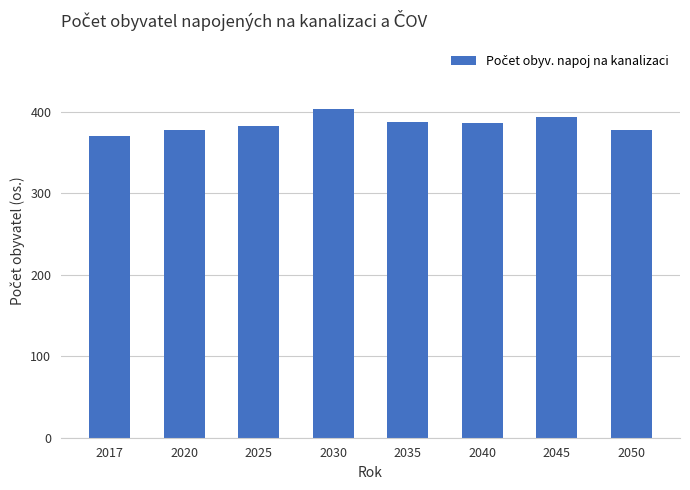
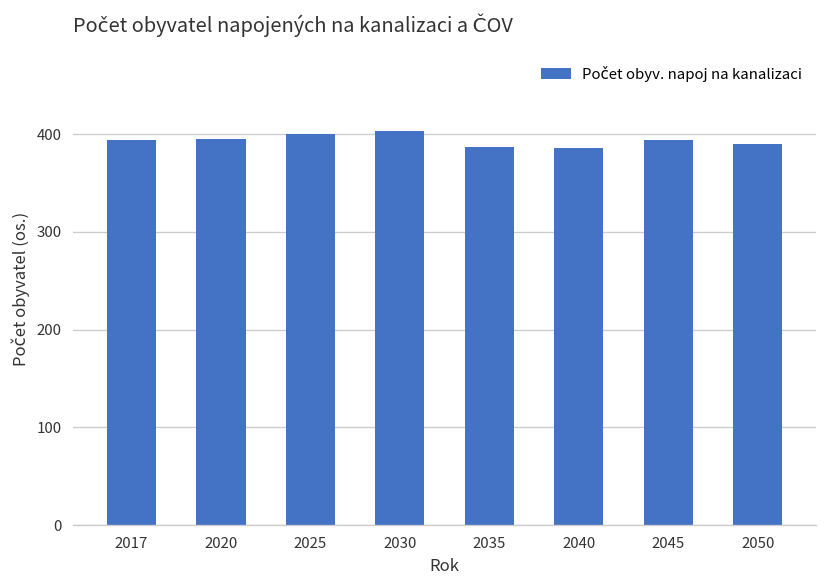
2017: 370 -> 390
2020: 380 -> 400
2025: 380 -> 400
2050: 380 -> 390
